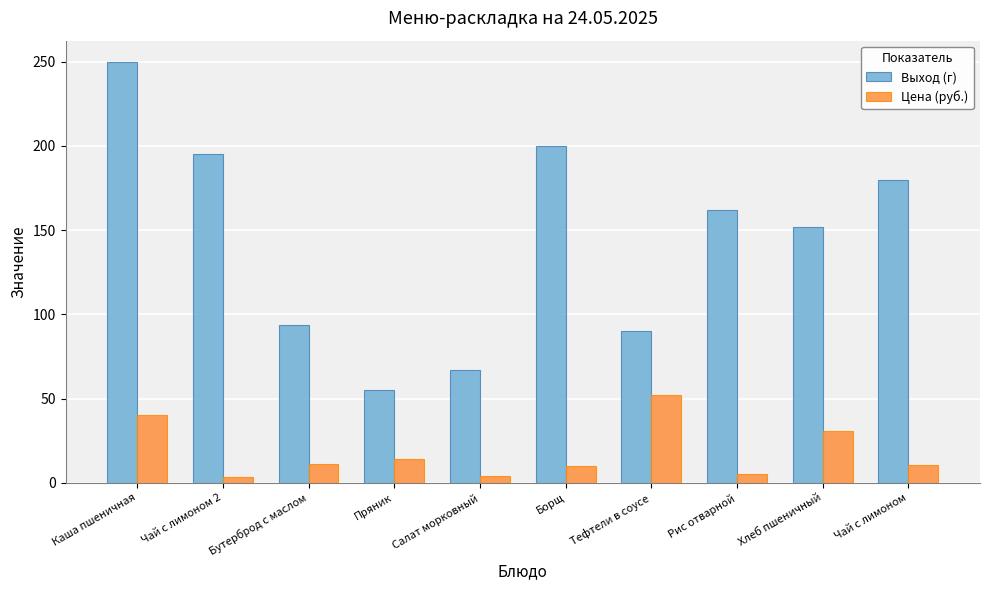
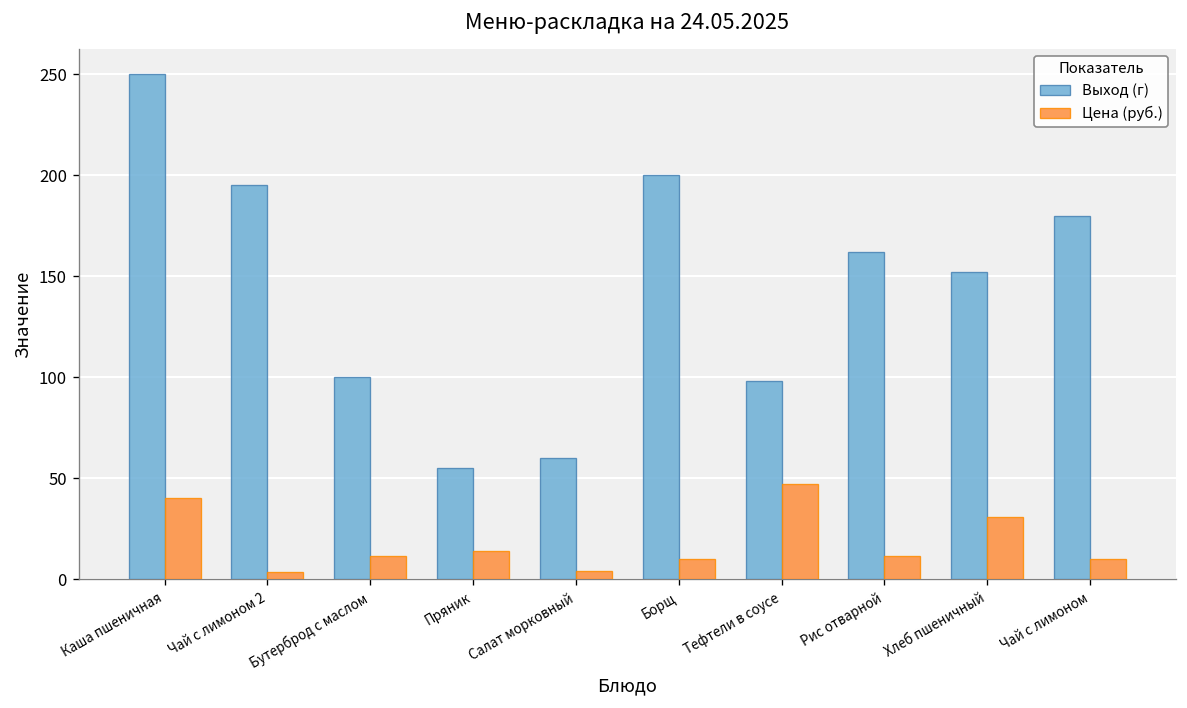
Выход (г), Бутерброд с маслом: 94 -> 100
Выход (г), Салат морковный: 67 -> 60
Выход (г), Тефтели в соусе: 90 -> 98
Цена (руб.), Тефтели в соусе: 52 -> 47
Цена (руб.), Рис отварной: 6 -> 12
